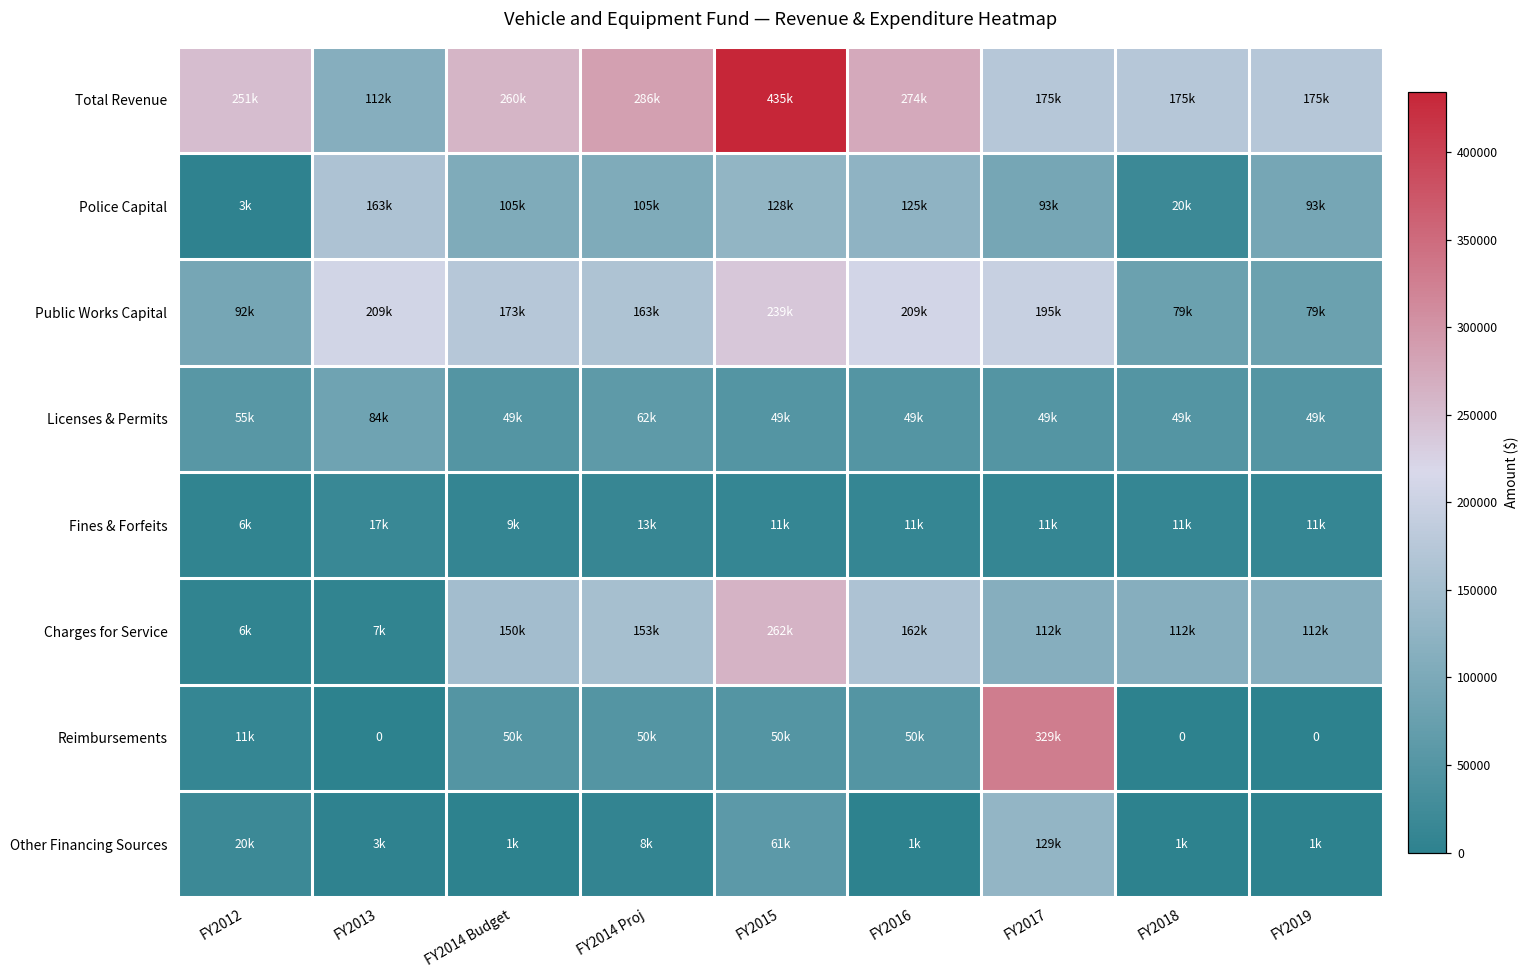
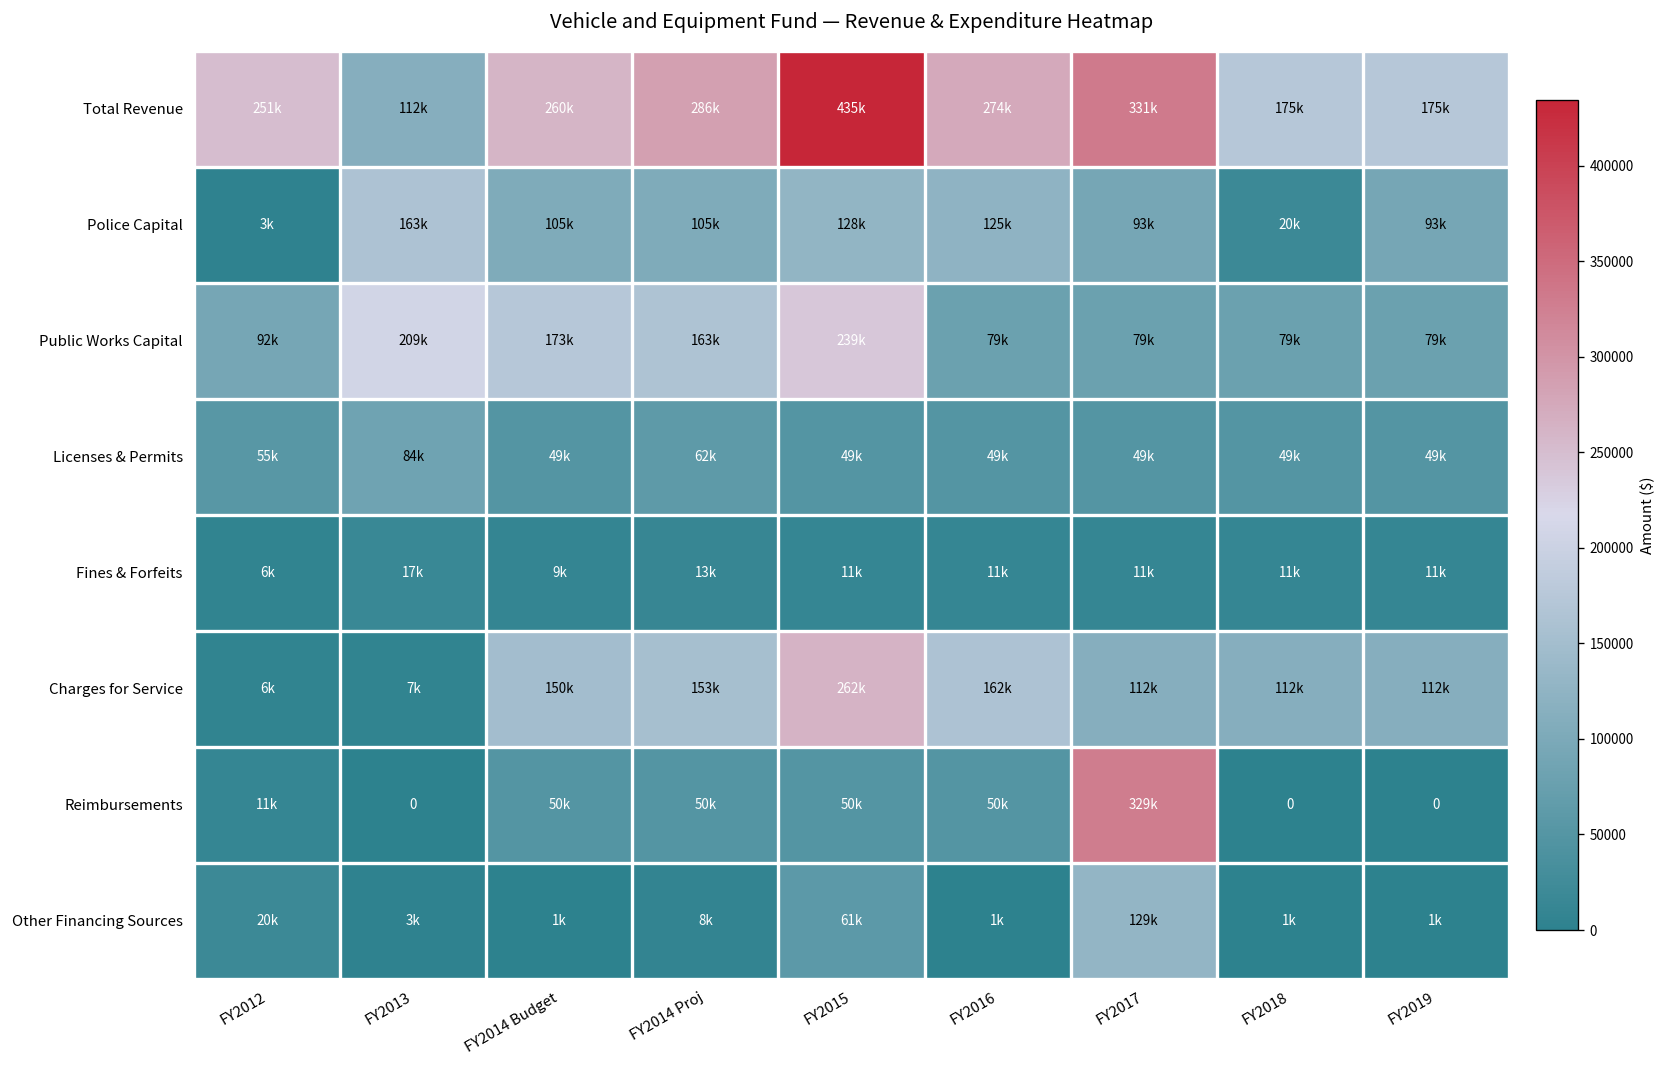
Total Revenue, FY2017: 175k -> 331k
Public Works Capital, FY2016: 209k -> 79k
Public Works Capital, FY2017: 195k -> 79k
